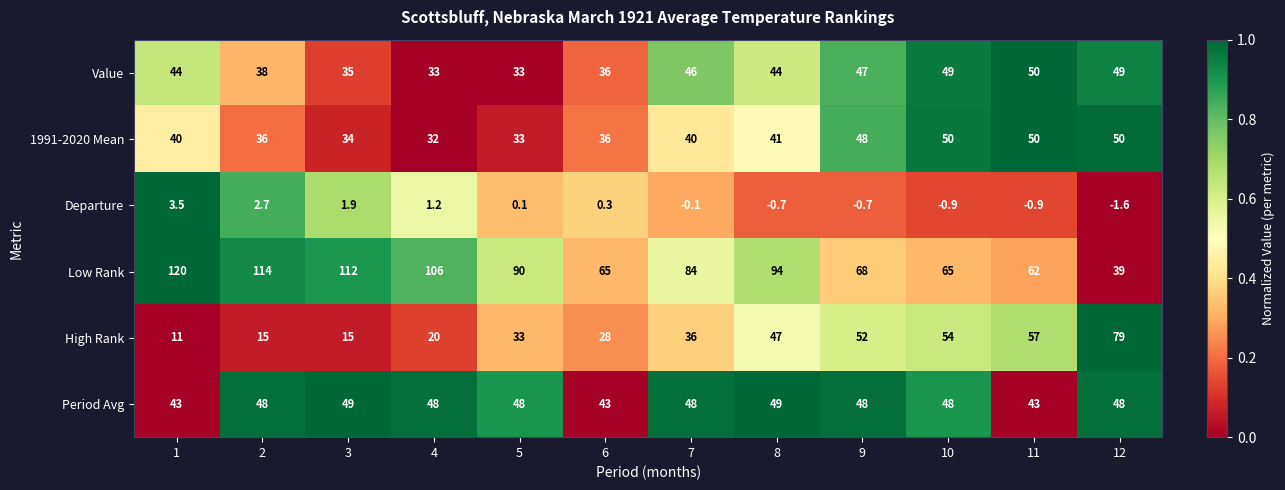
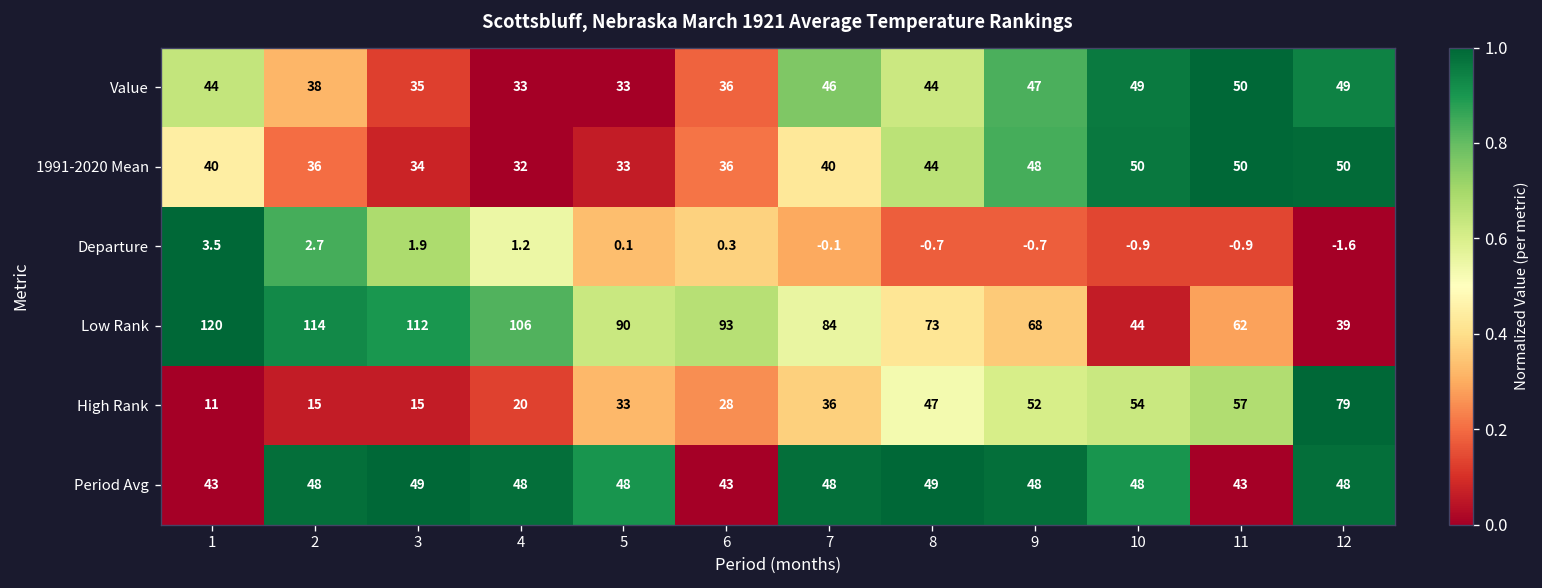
1991-2020 Mean, 8: 41 -> 44
Low Rank, 6: 65 -> 93
Low Rank, 8: 94 -> 73
Low Rank, 10: 65 -> 44
